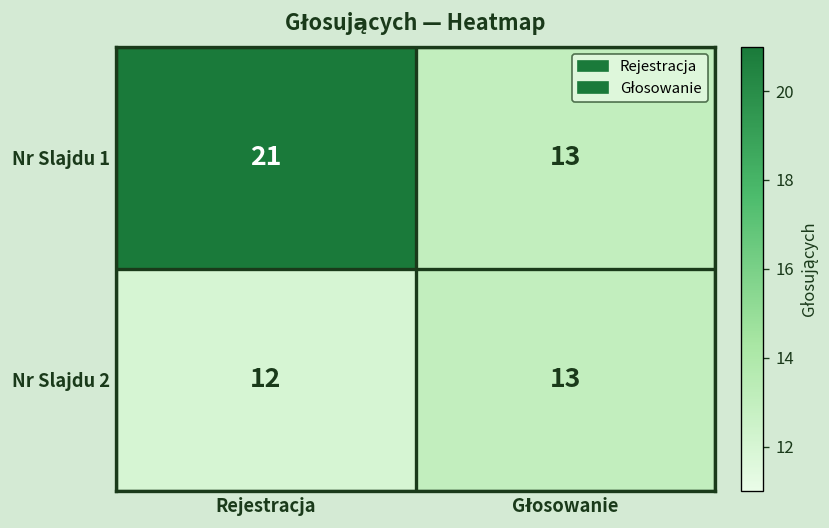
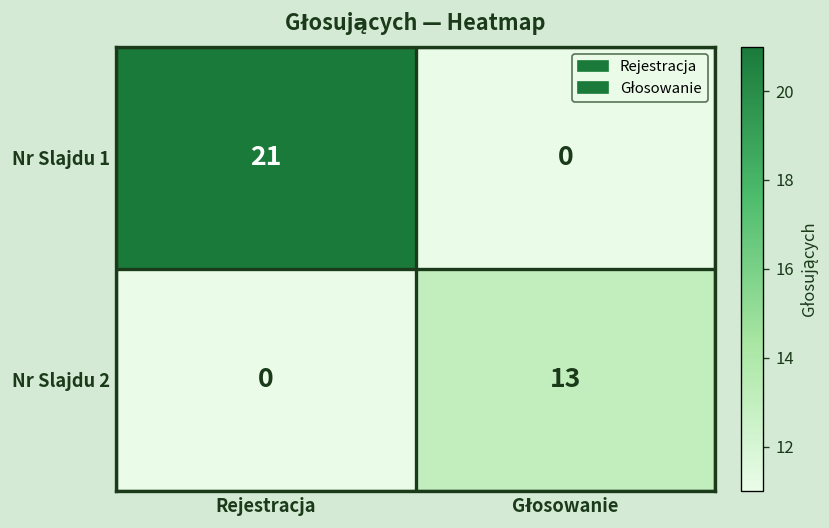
Nr Slajdu 1, Głosowanie: 13 -> 0
Nr Slajdu 2, Rejestracja: 12 -> 0
